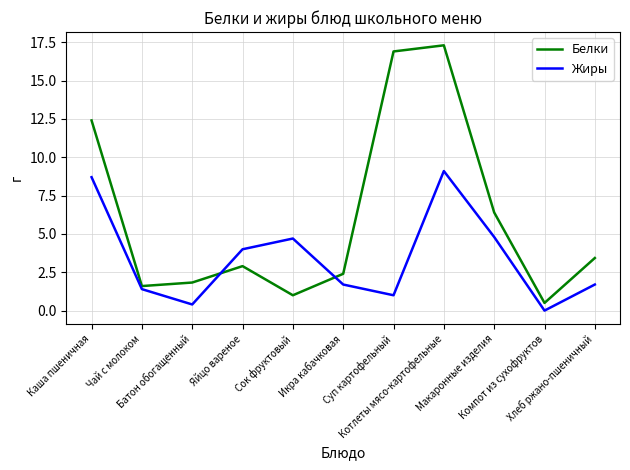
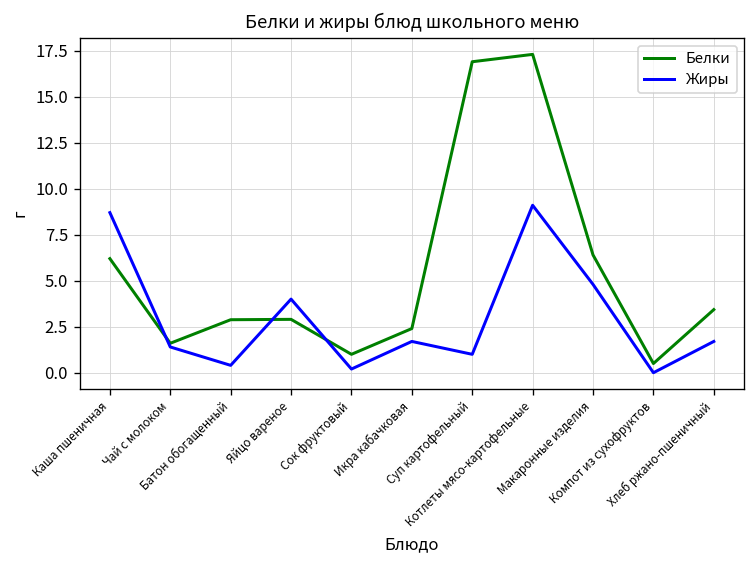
Белки, Каша пшеничная: 12.4 -> 6.2
Белки, Батон обогащенный: 1.8 -> 2.9
Жиры, Сок фруктовый: 4.7 -> 0.2
